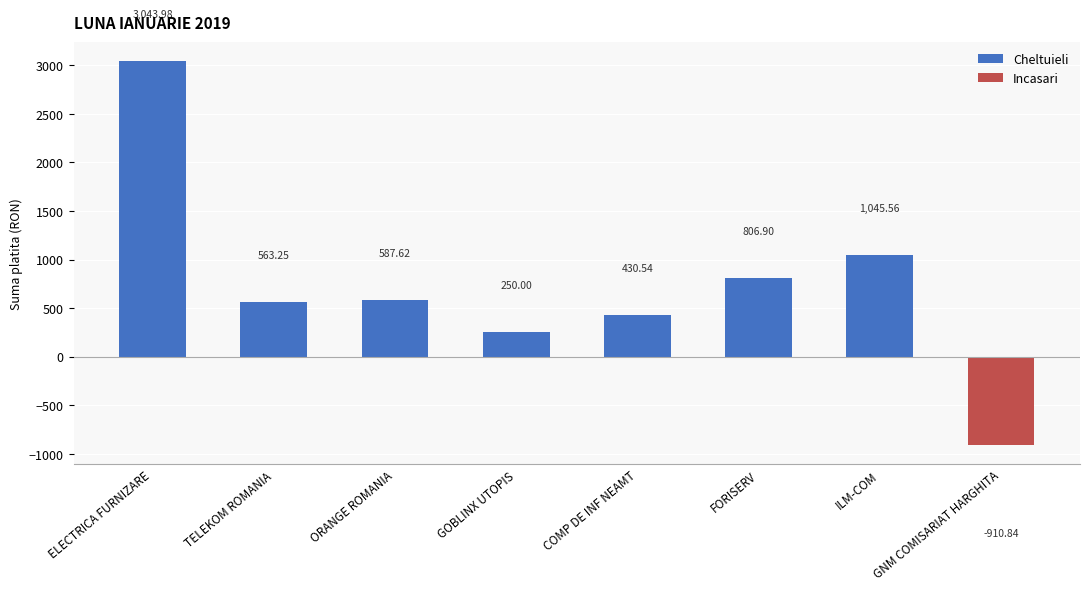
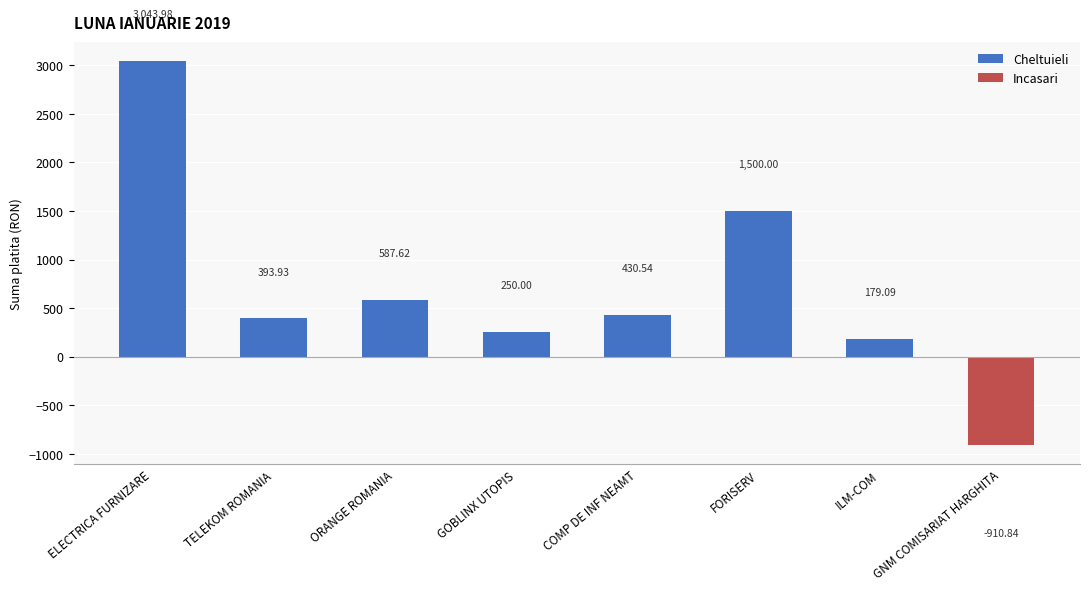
TELEKOM ROMANIA: 563.25 -> 393.93
FORISERV: 806.90 -> 1,500.00
ILM-COM: 1,045.56 -> 179.09
